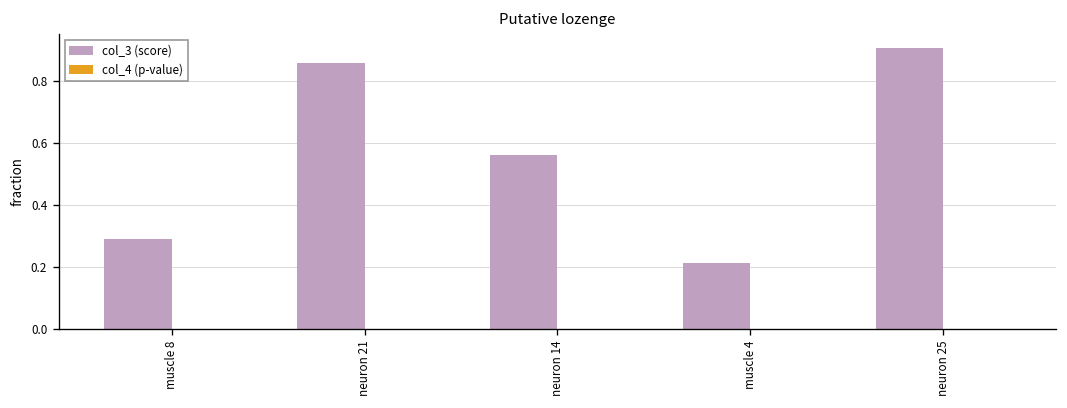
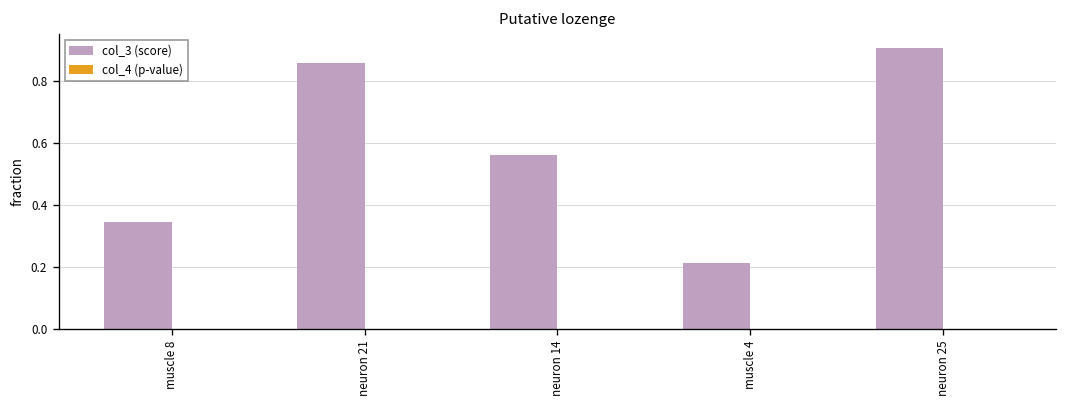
col_3 (score), muscle 8: 0.29 -> 0.35
